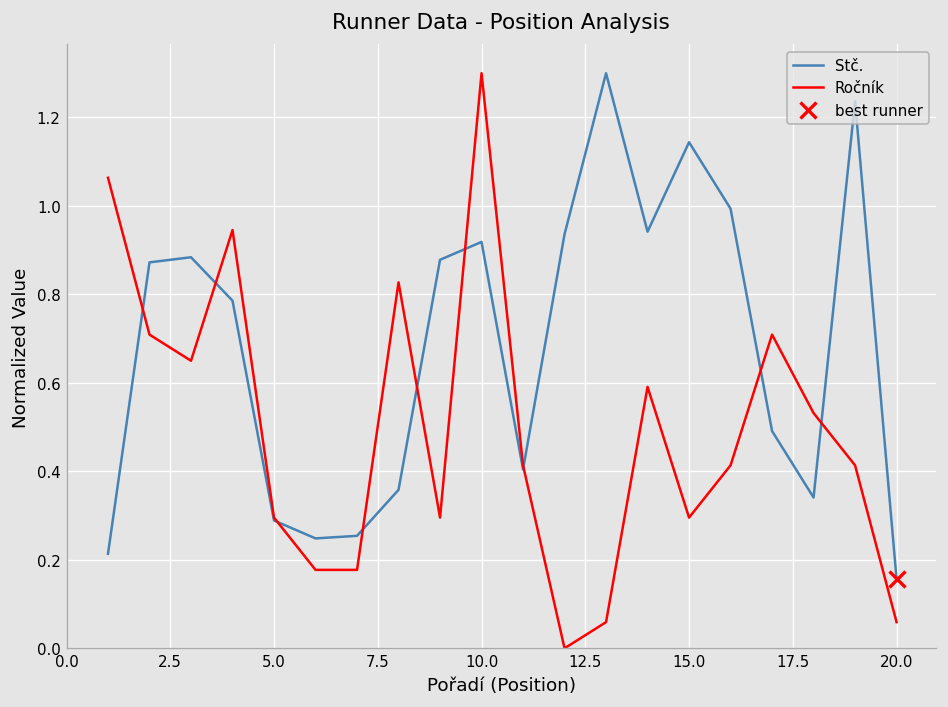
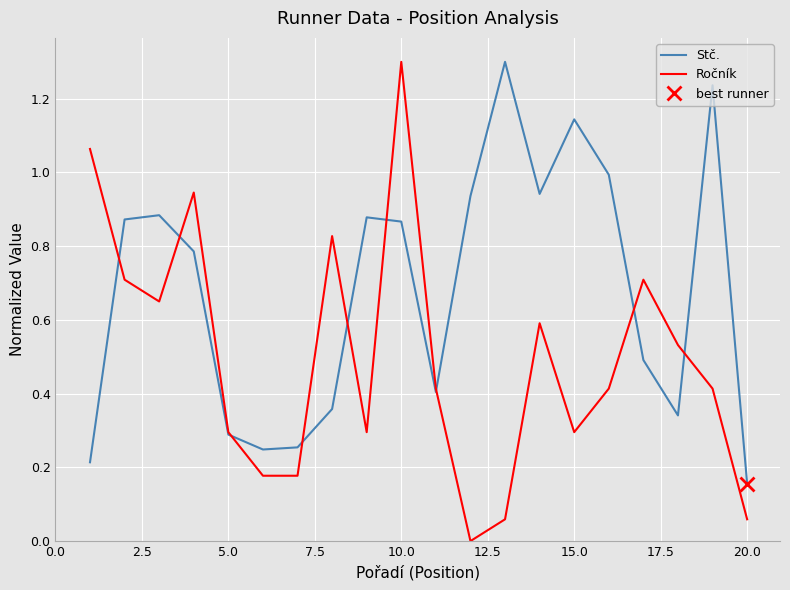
Stč., 10.0: 0.92 -> 0.87
